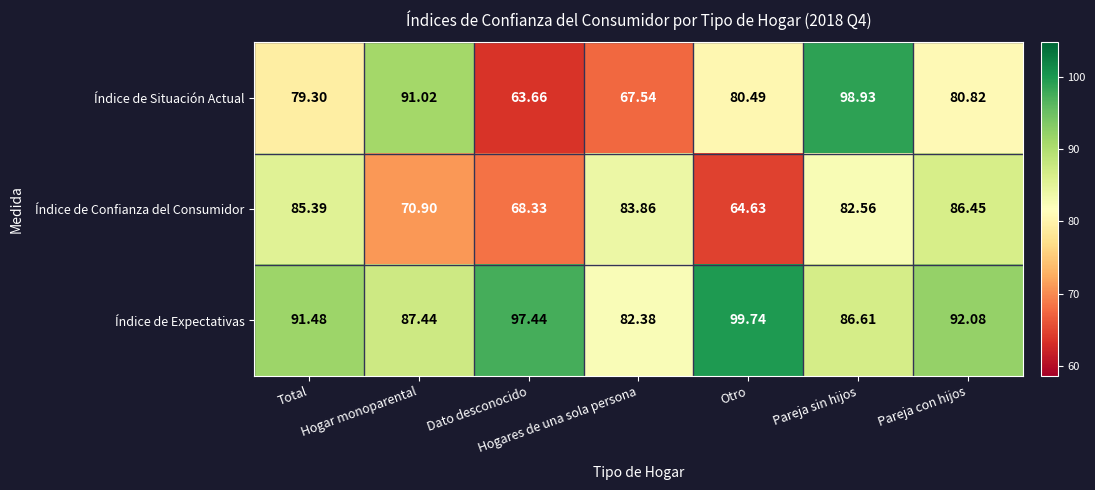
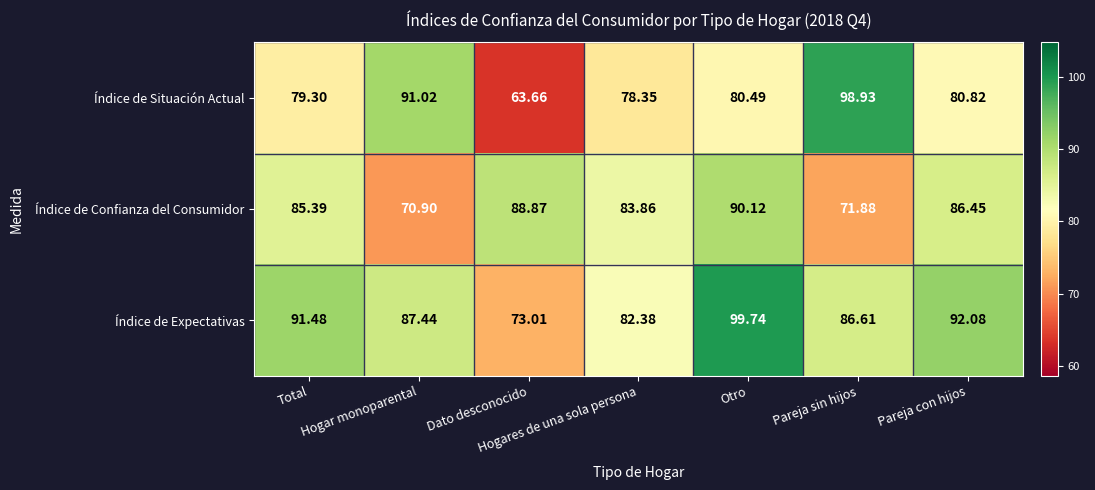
Índice de Situación Actual, Hogares de una sola persona: 67.54 -> 78.35
Índice de Confianza del Consumidor, Dato desconocido: 68.33 -> 88.87
Índice de Confianza del Consumidor, Otro: 64.63 -> 90.12
Índice de Confianza del Consumidor, Pareja sin hijos: 82.56 -> 71.88
Índice de Expectativas, Dato desconocido: 97.44 -> 73.01
